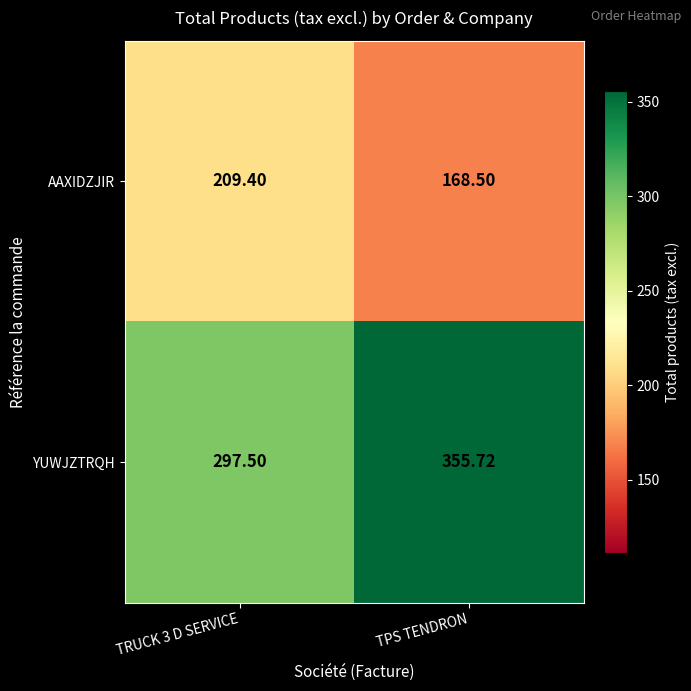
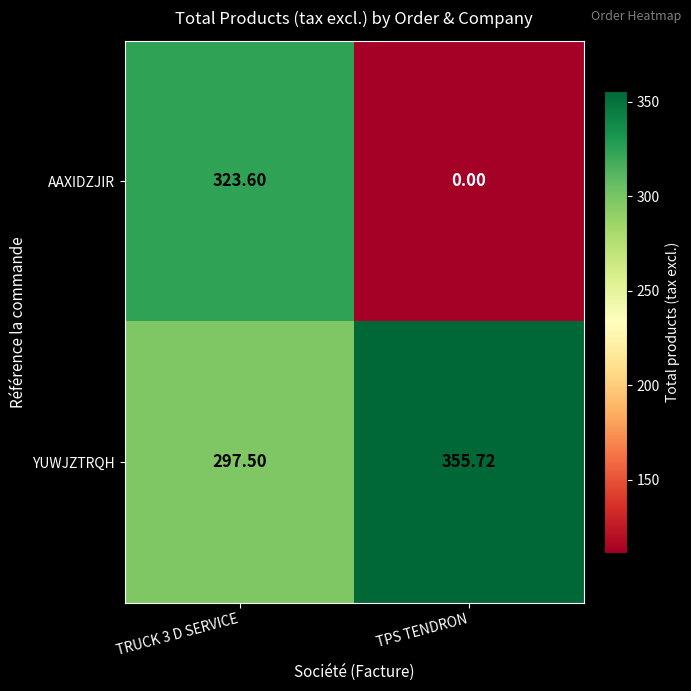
AAXIDZJIR, TRUCK 3 D SERVICE: 209.40 -> 323.60
AAXIDZJIR, TPS TENDRON: 168.50 -> 0.00
